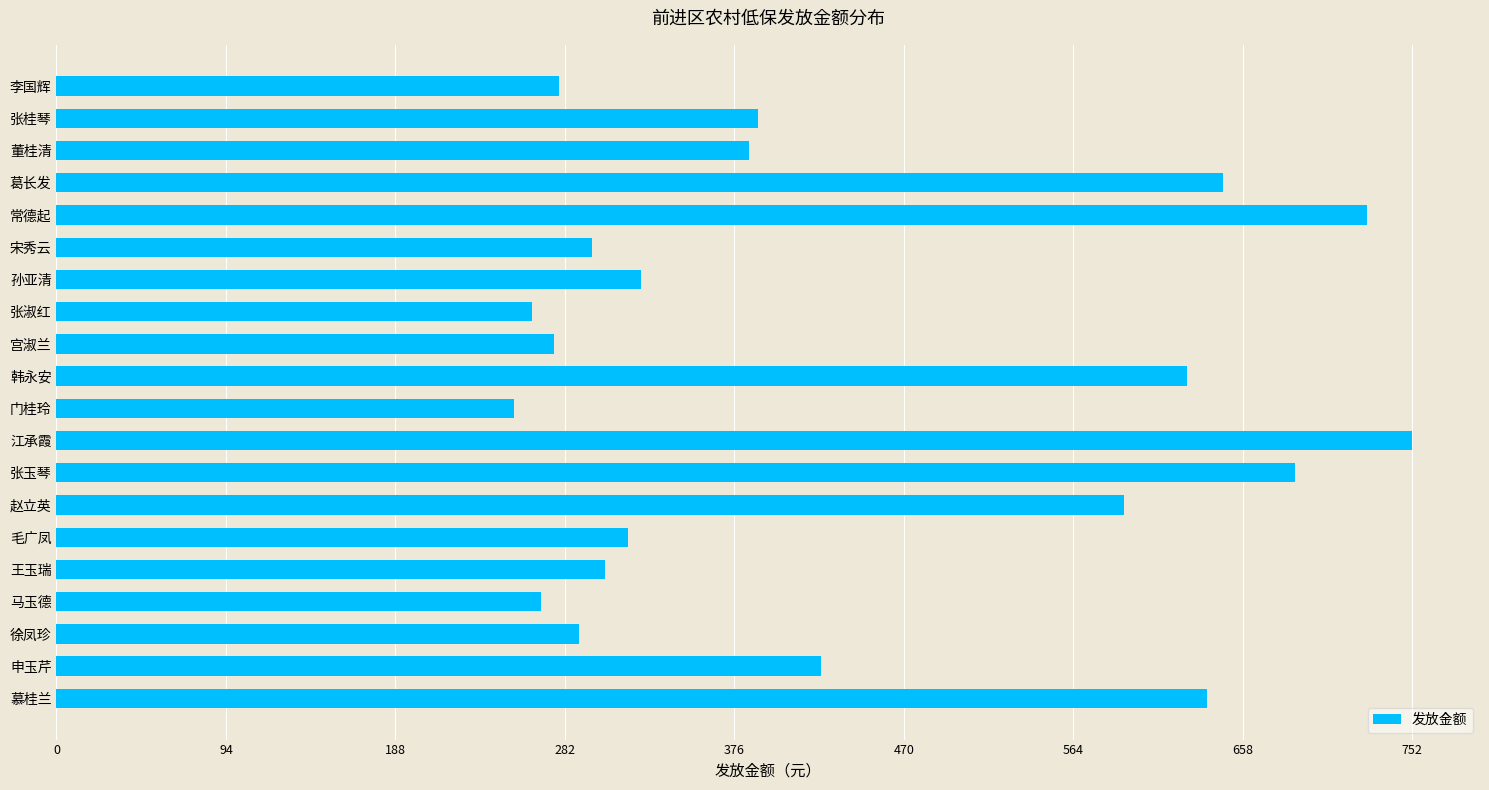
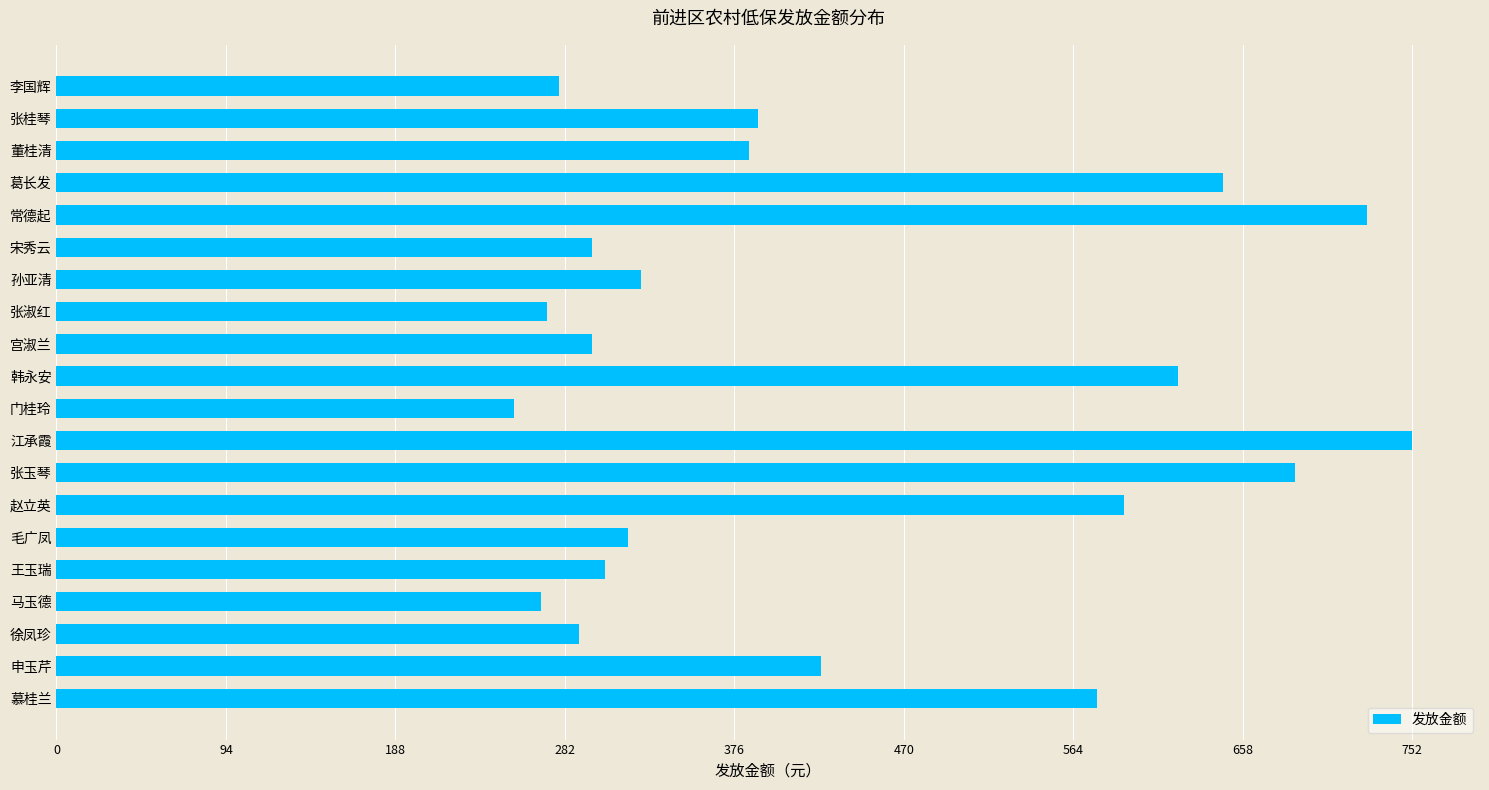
张淑红: 264 -> 272
宫淑兰: 276 -> 297
韩永安: 627 -> 622
慕桂兰: 638 -> 577
